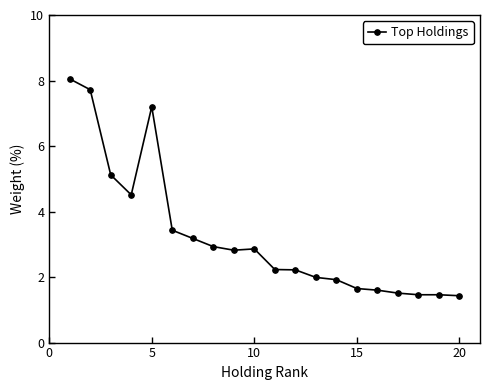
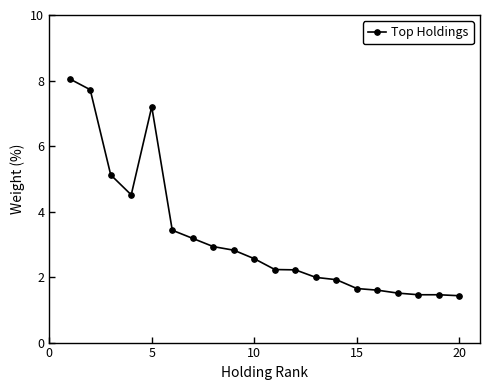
10: 2.9 -> 2.6
